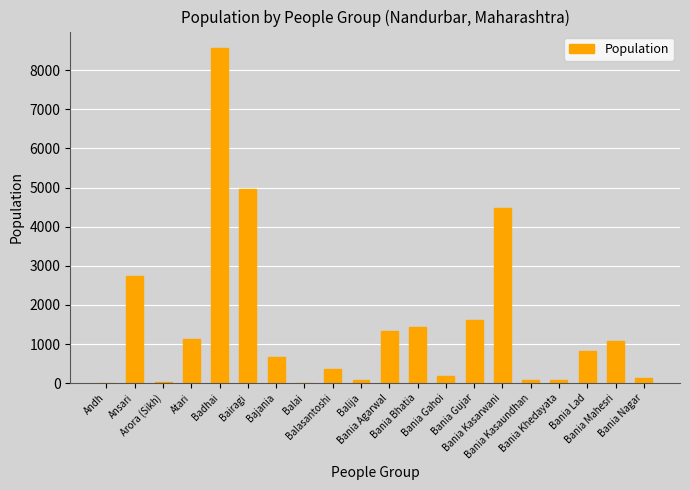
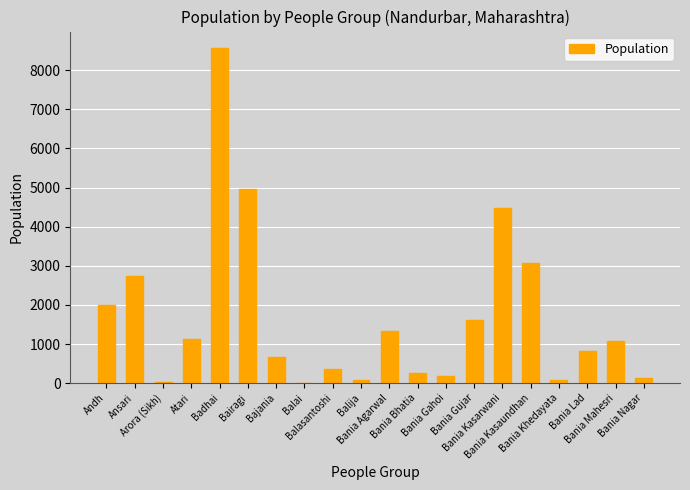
Andh: 0 -> 2000
Bania Bhatia: 1400 -> 300
Bania Kasaundhan: 100 -> 3100
